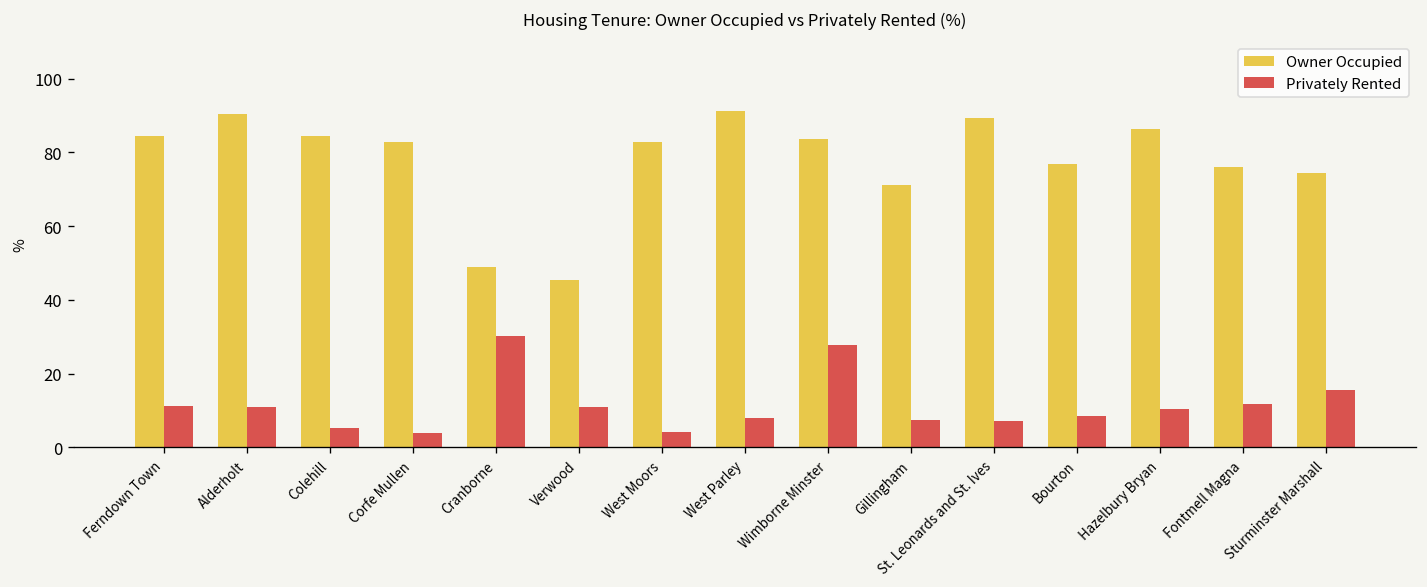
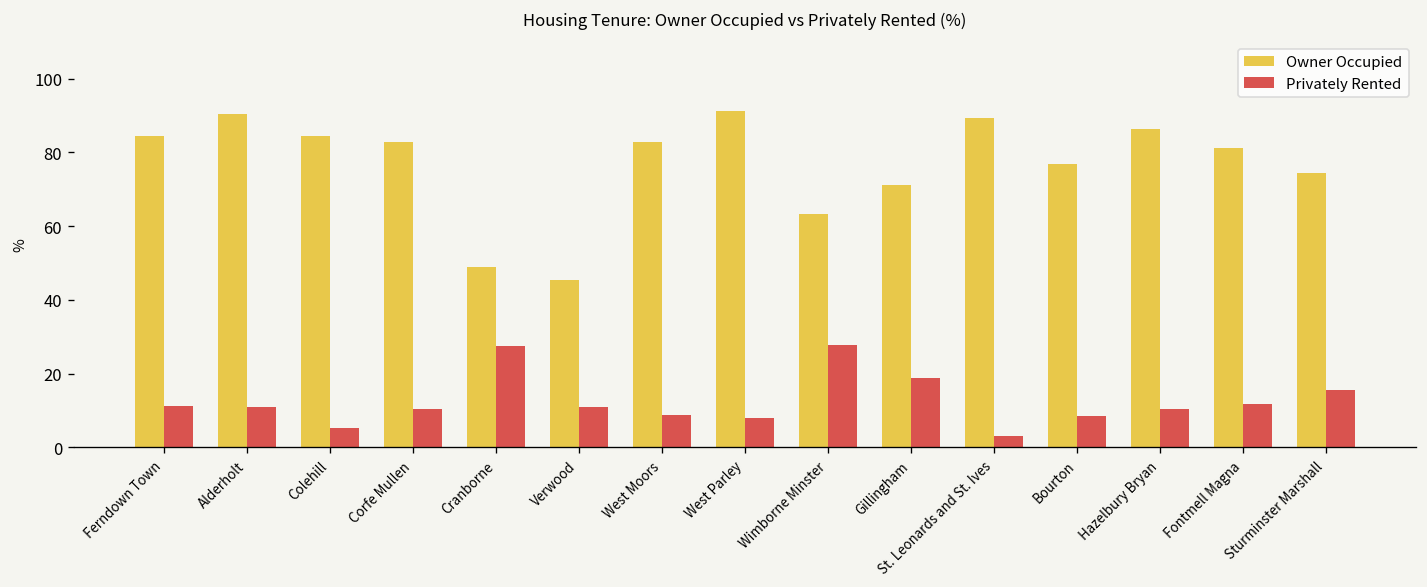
Privately Rented, Corfe Mullen: 4 -> 10
Privately Rented, Cranborne: 30 -> 28
Privately Rented, West Moors: 4 -> 9
Owner Occupied, Wimborne Minster: 84 -> 63
Privately Rented, Gillingham: 7 -> 19
Privately Rented, St. Leonards and St. Ives: 7 -> 3
Owner Occupied, Fontmell Magna: 76 -> 81
